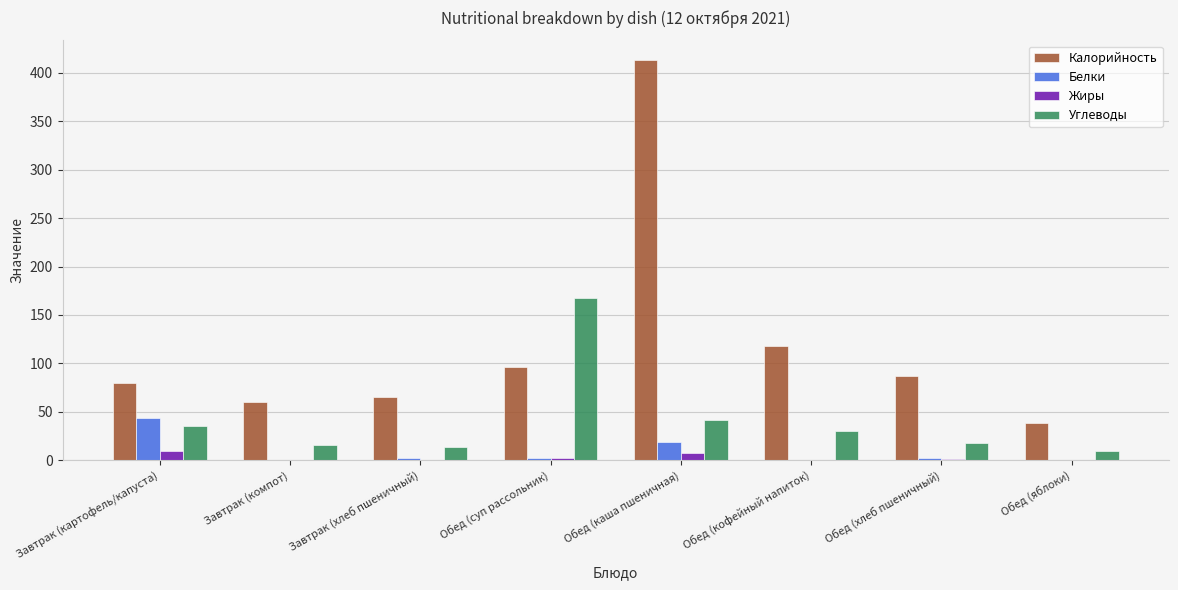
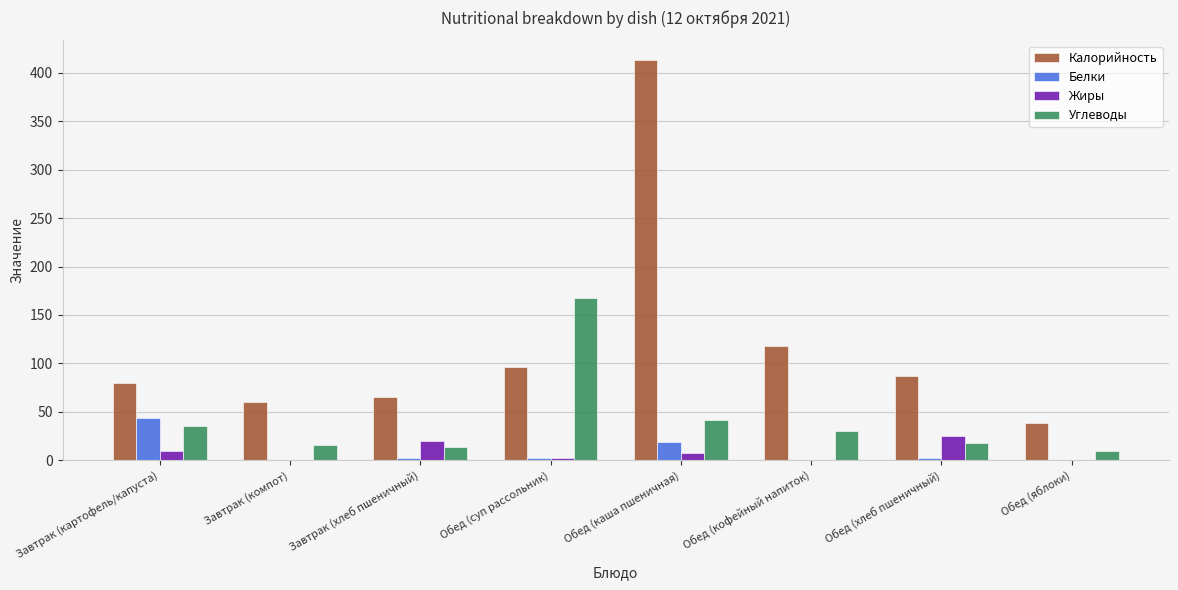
Жиры, Завтрак (хлеб пшеничный): 0 -> 20
Жиры, Обед (хлеб пшеничный): 0 -> 20
